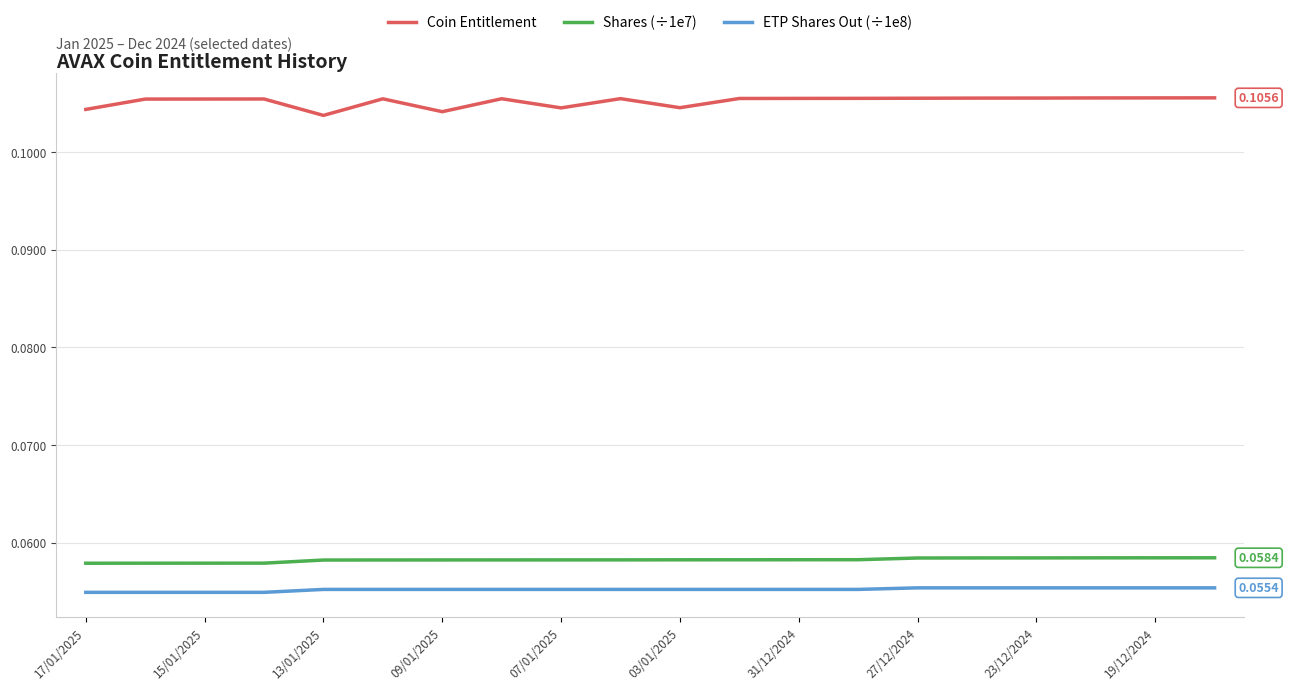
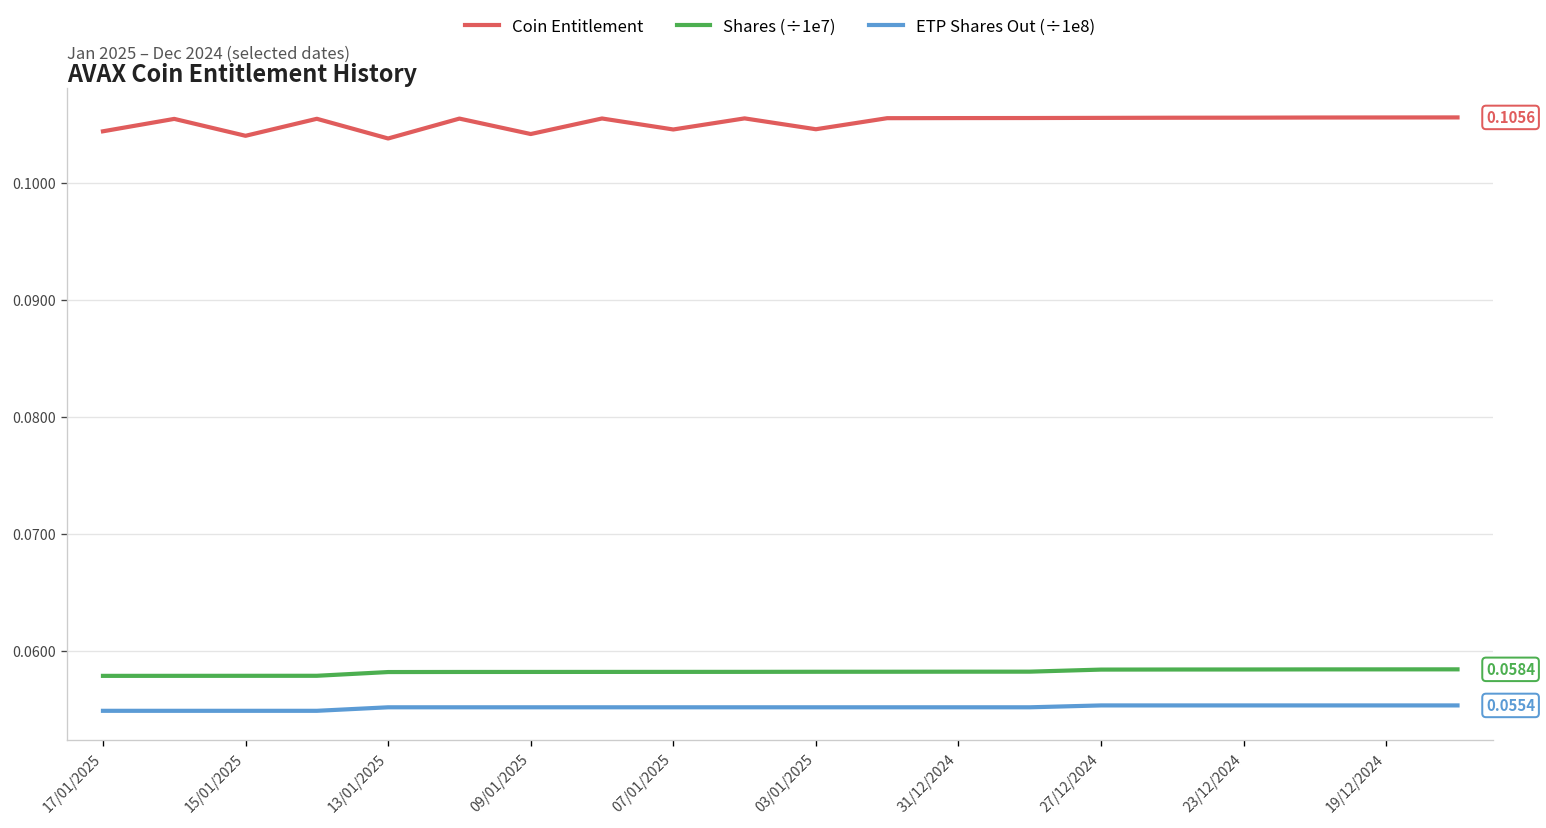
Coin Entitlement, 15/01/2025: 0.105 -> 0.104
